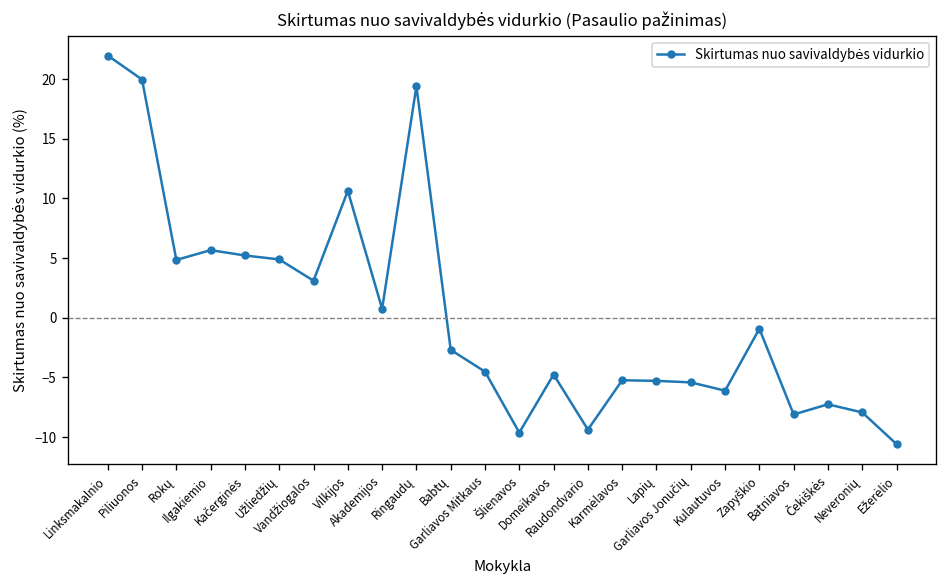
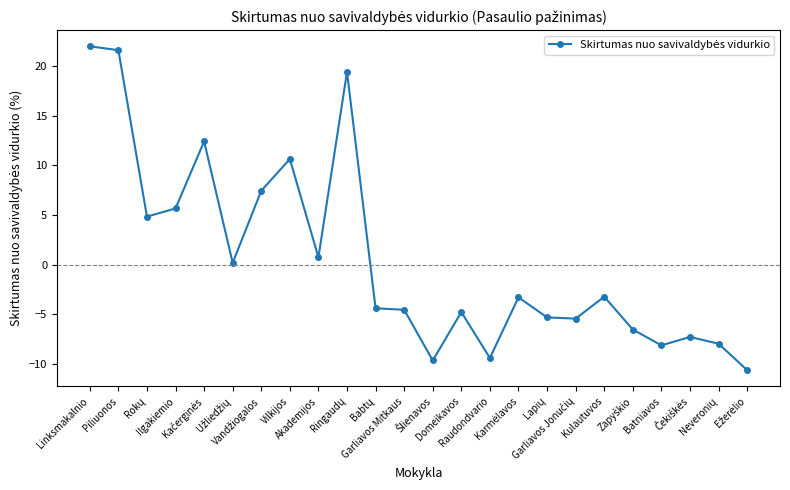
Piliuonos: 20 -> 22
Kačerginės: 5 -> 12
Užliedžių: 5 -> 0
Vandžiogalos: 3 -> 7
Babtų: -3 -> -4
Karmėlavos: -5 -> -3
Kulautuvos: -6 -> -3
Zapyškio: -1 -> -7
